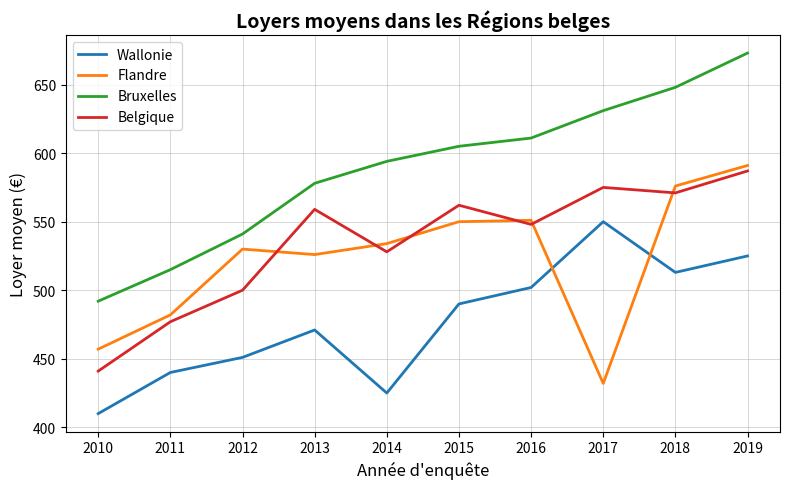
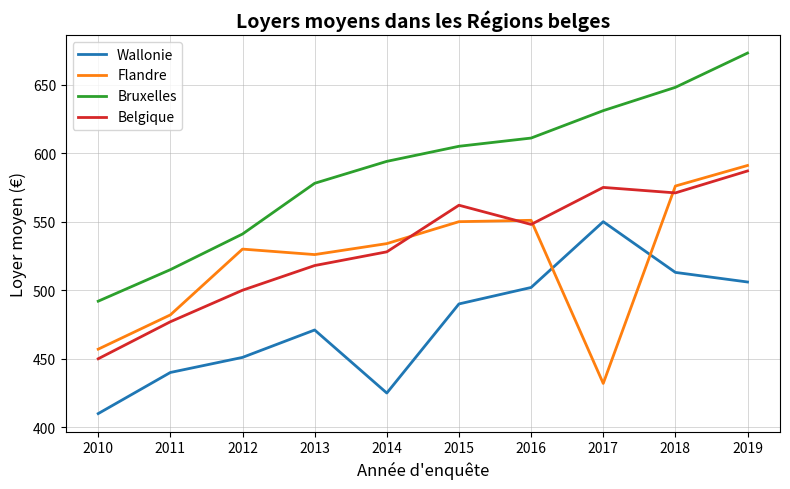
Belgique, 2010: 441 -> 450
Belgique, 2013: 559 -> 518
Wallonie, 2019: 525 -> 506
